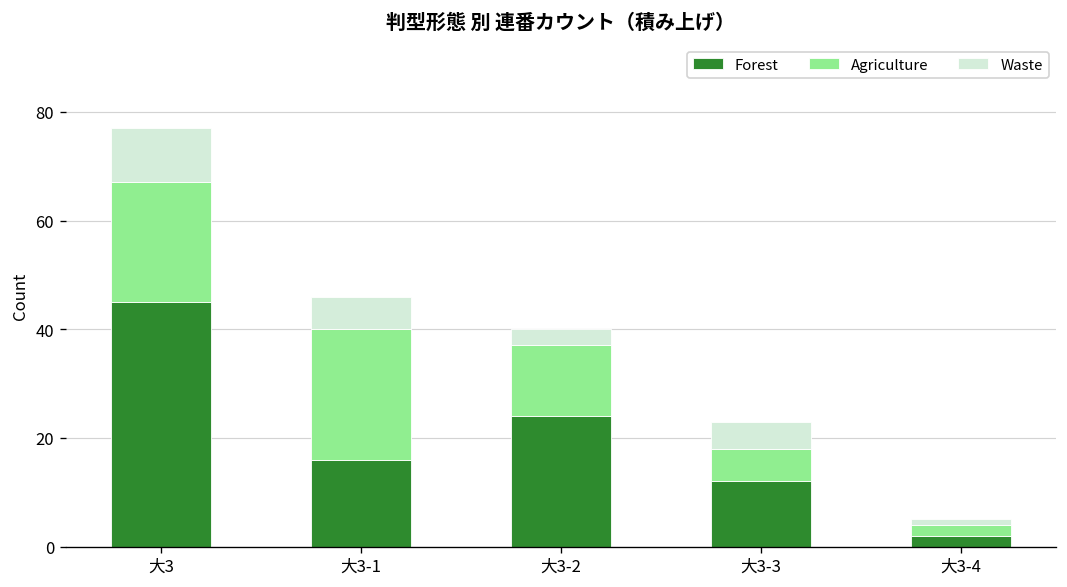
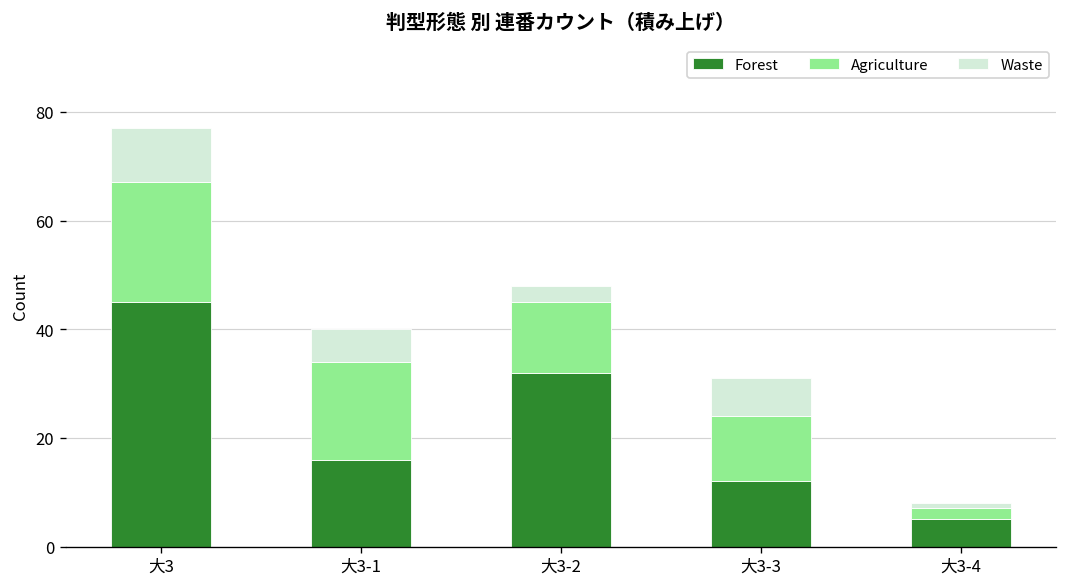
Agriculture, 大3-1: 24 -> 18
Forest, 大3-2: 24 -> 32
Agriculture, 大3-3: 6 -> 12
Waste, 大3-3: 5 -> 7
Forest, 大3-4: 2 -> 5
